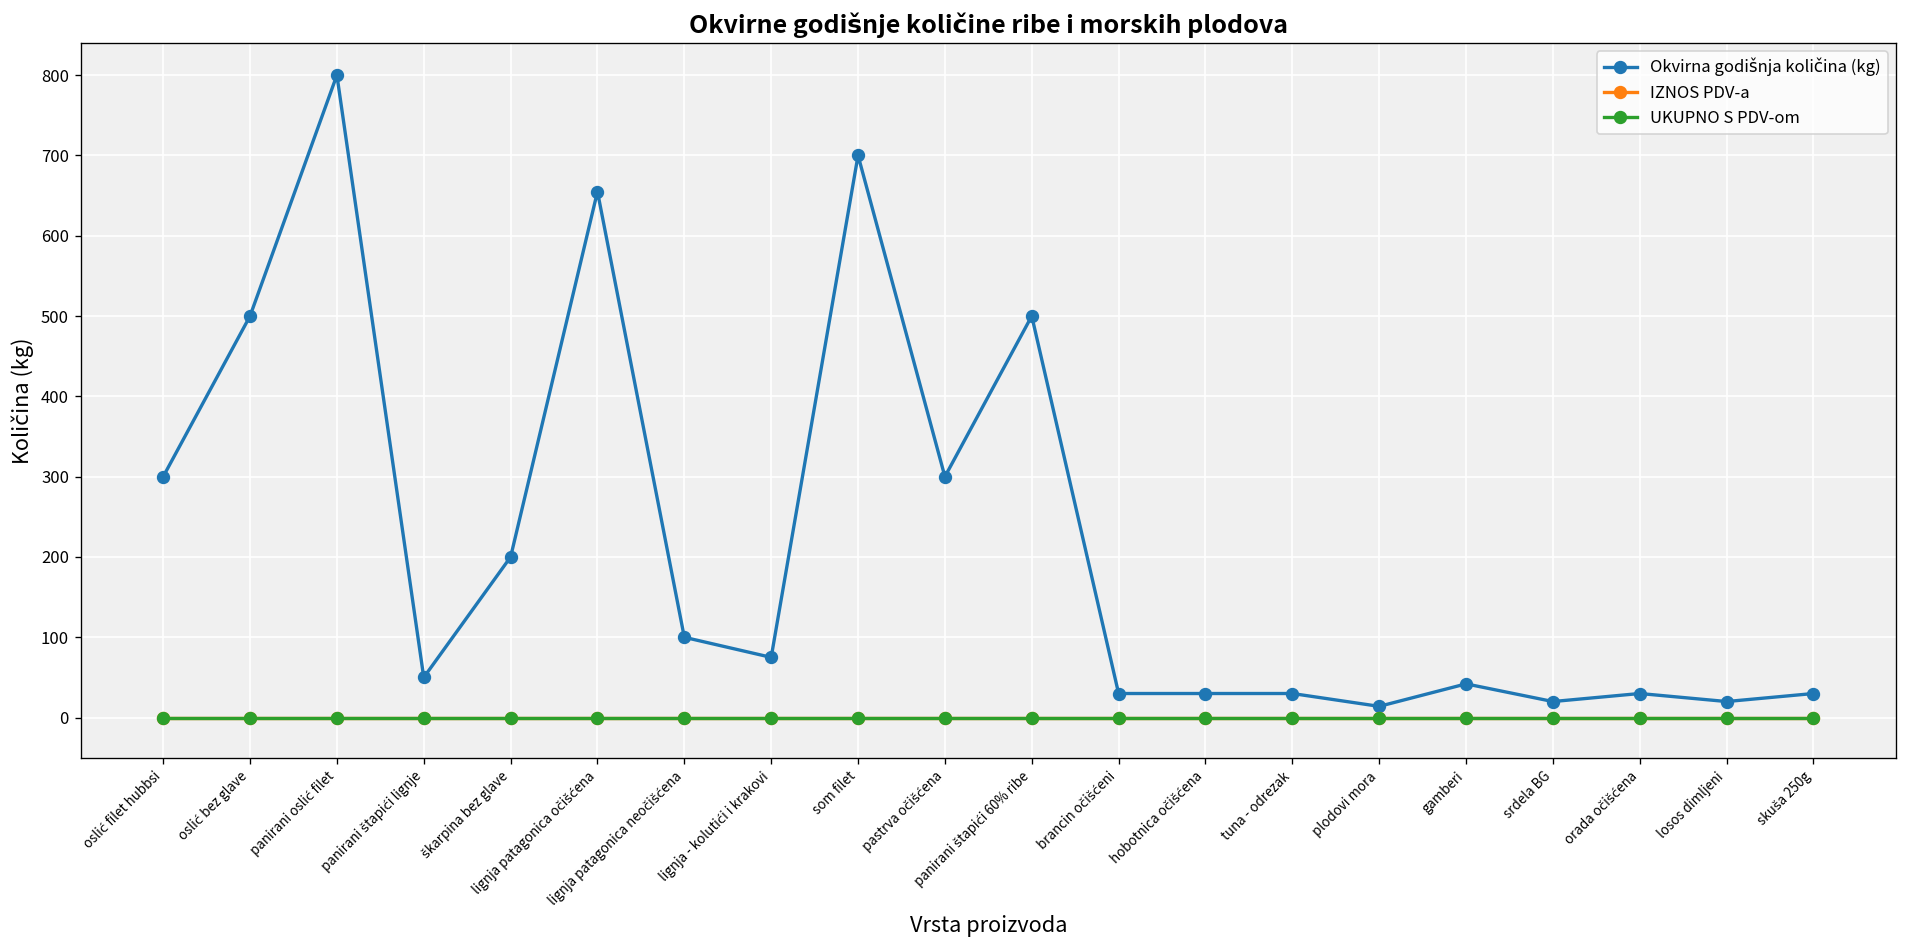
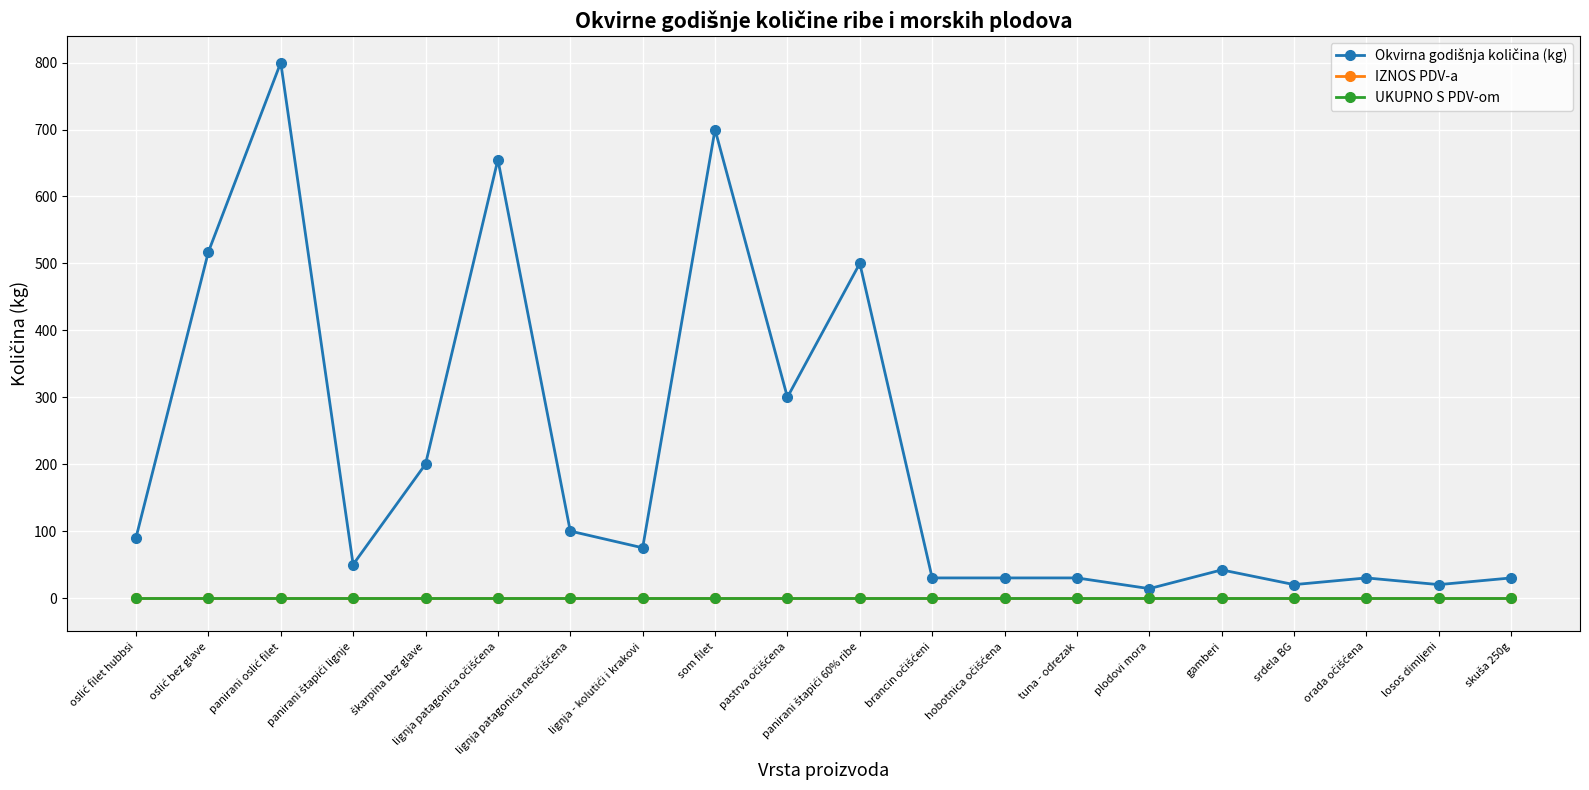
Okvirna godišnja količina (kg), oslić filet hubbsi: 300 -> 90
Okvirna godišnja količina (kg), oslić bez glave: 500 -> 520
